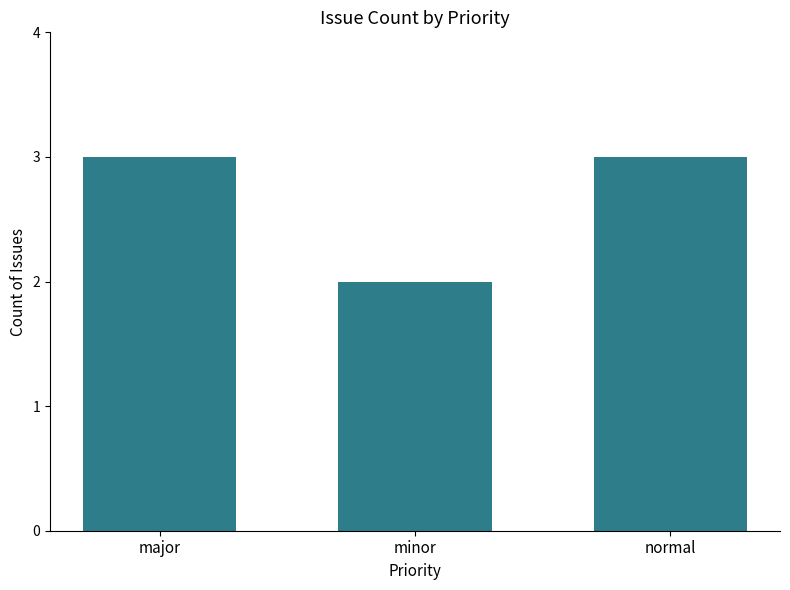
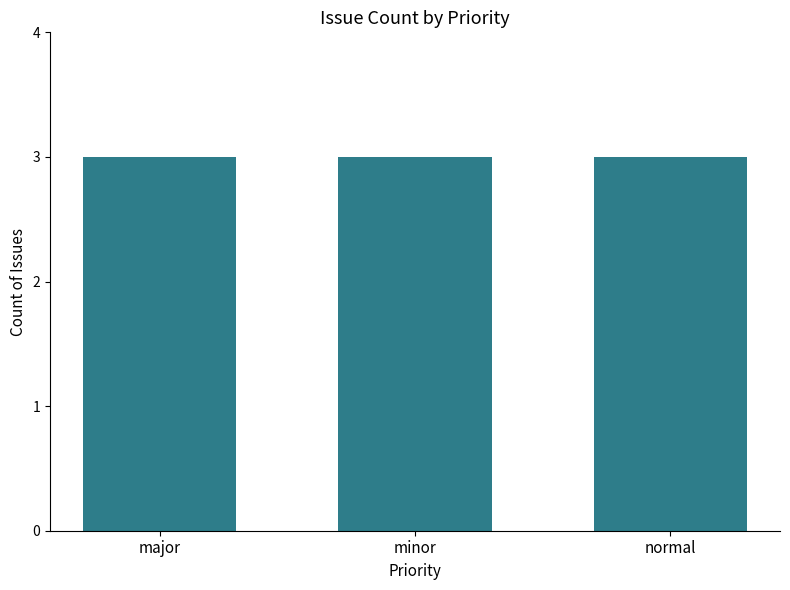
minor: 2 -> 3
